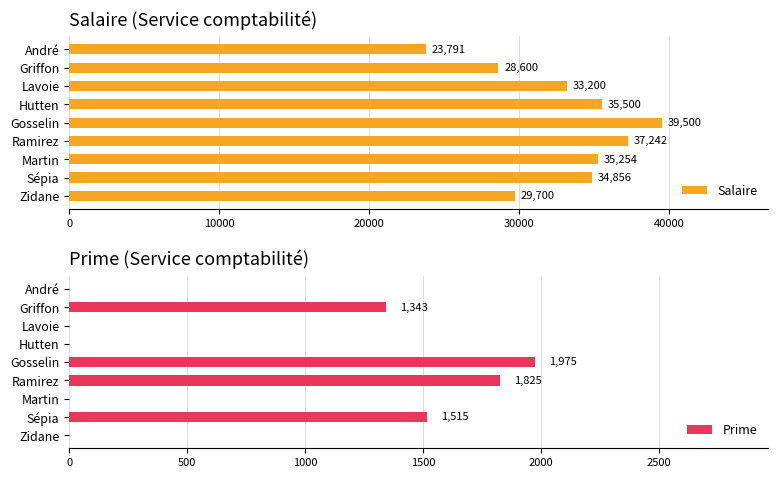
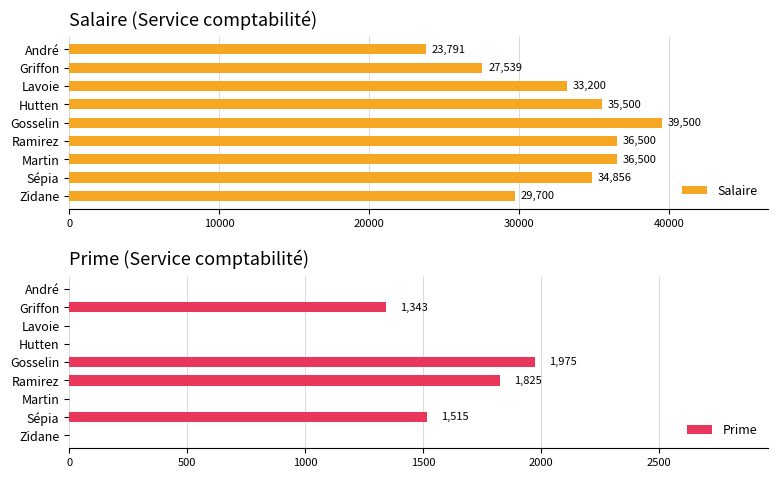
Salaire (Service comptabilité), Griffon: 28,600 -> 27,539
Salaire (Service comptabilité), Ramirez: 37,242 -> 36,500
Salaire (Service comptabilité), Martin: 35,254 -> 36,500
